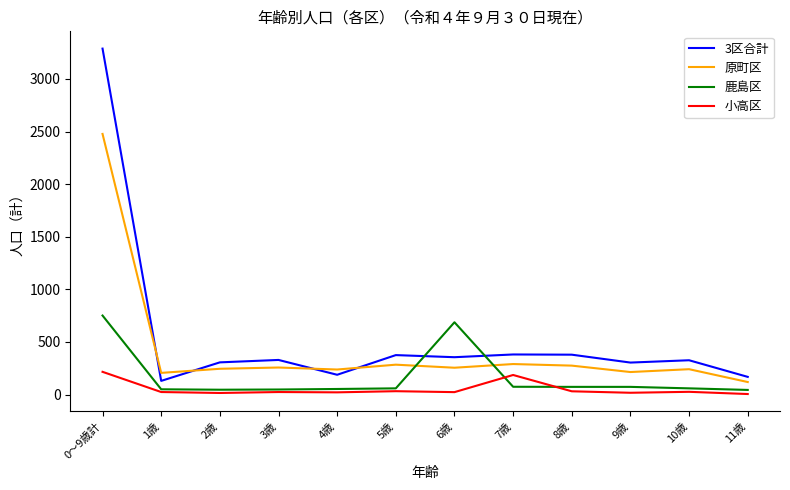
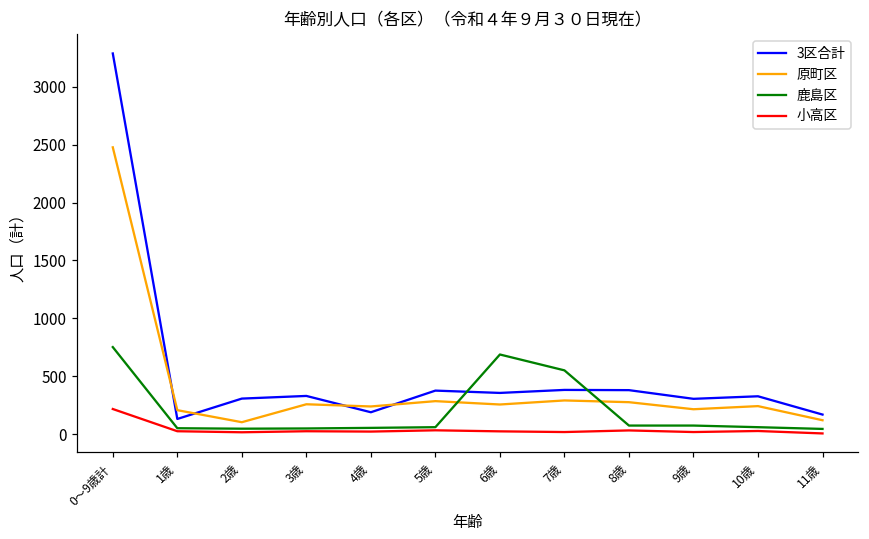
原町区, 2歳: 250 -> 100
鹿島区, 7歳: 70 -> 550
小高区, 7歳: 190 -> 20
